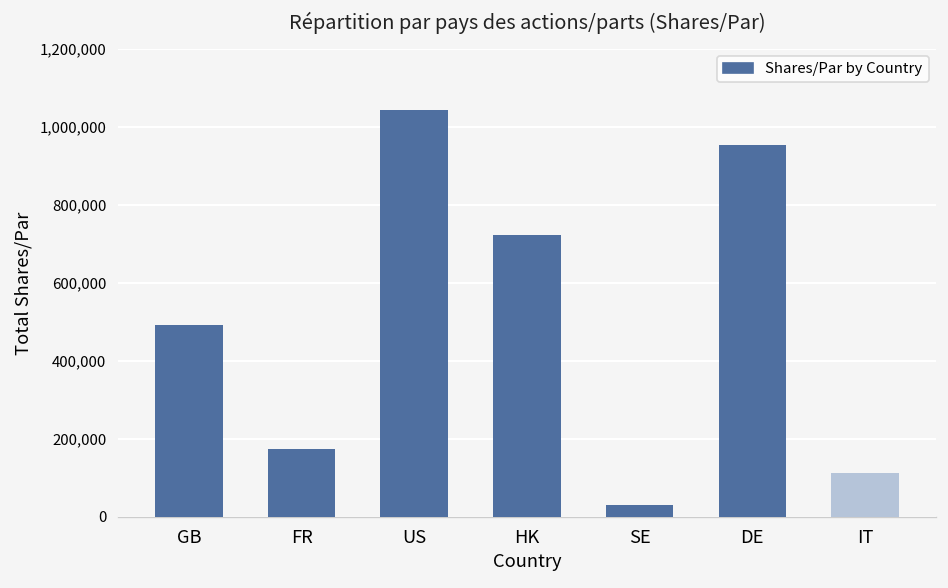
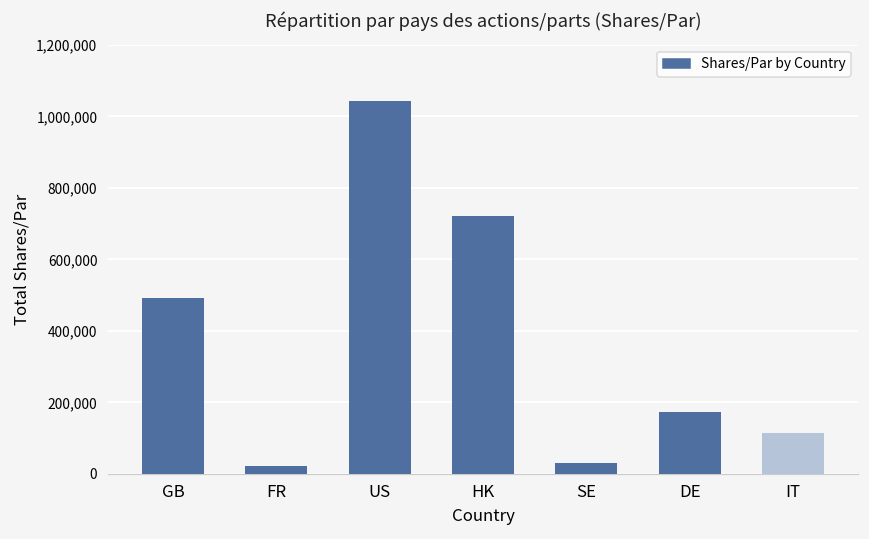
FR: 170,000 -> 20,000
DE: 950,000 -> 170,000
